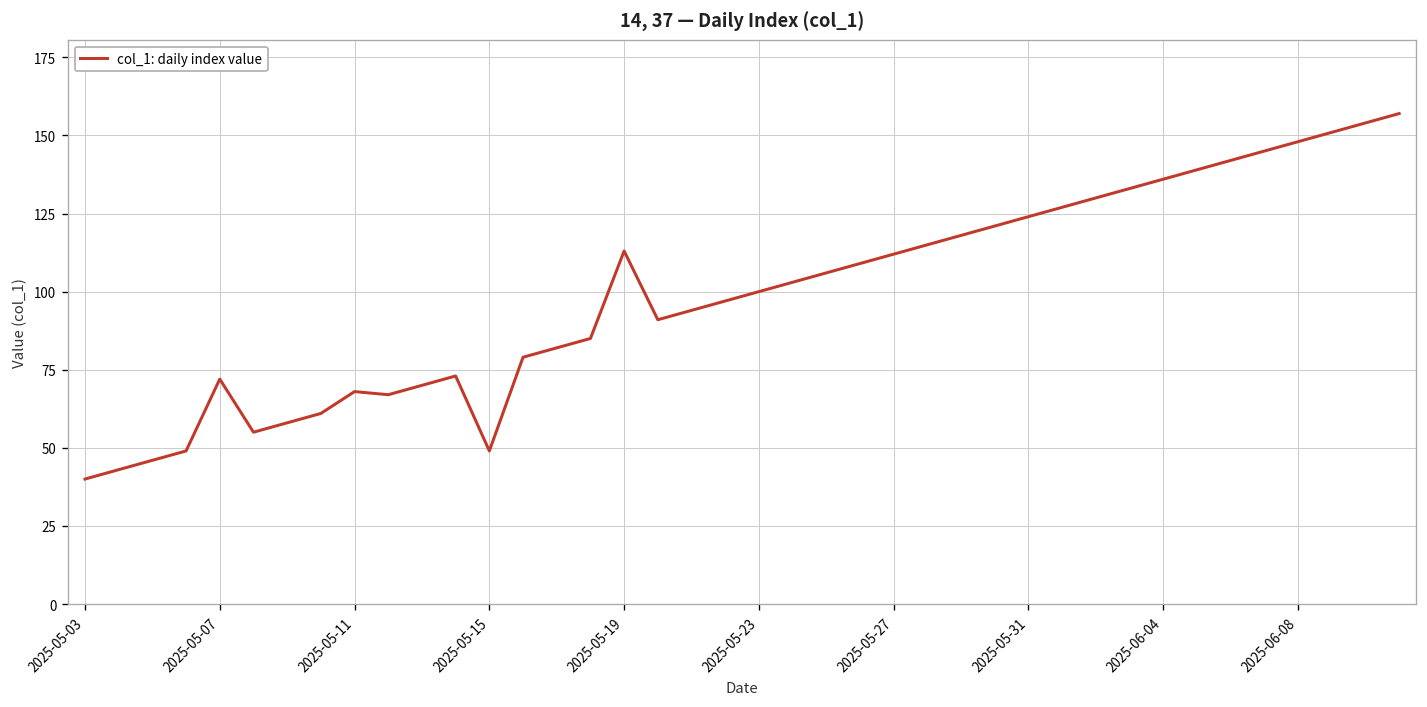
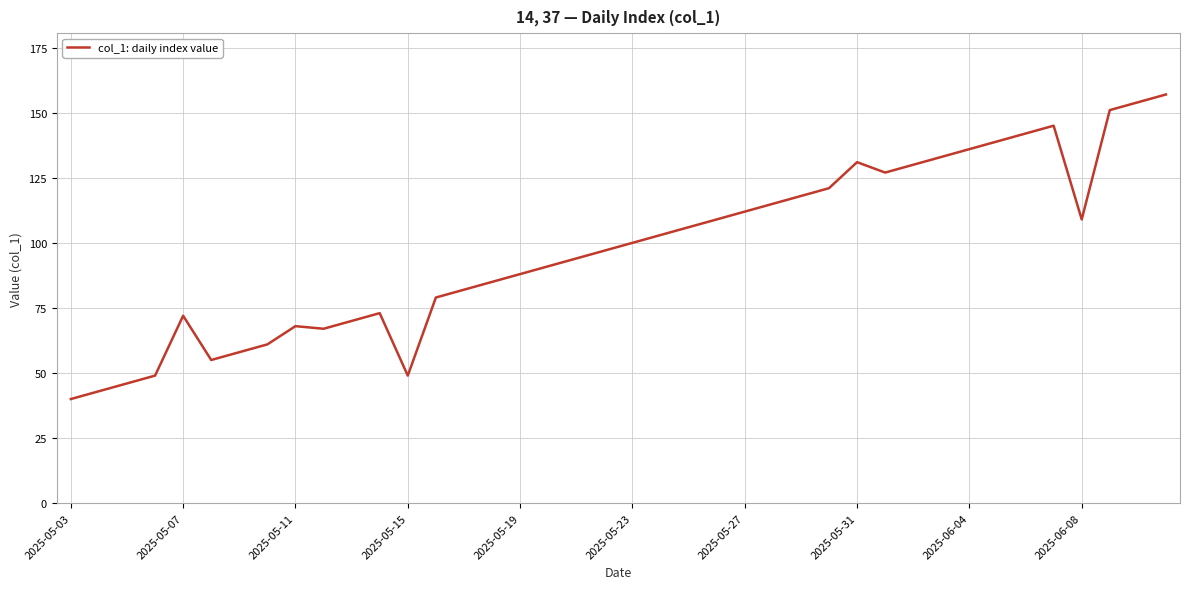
2025-05-19: 113 -> 88
2025-05-31: 124 -> 131
2025-06-08: 148 -> 109
